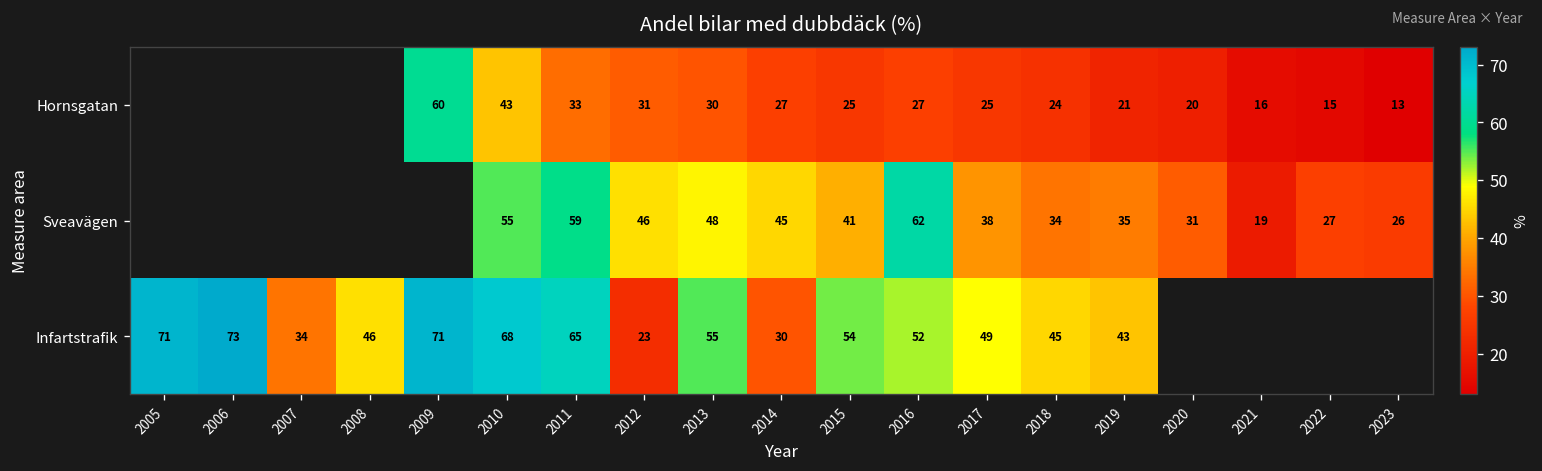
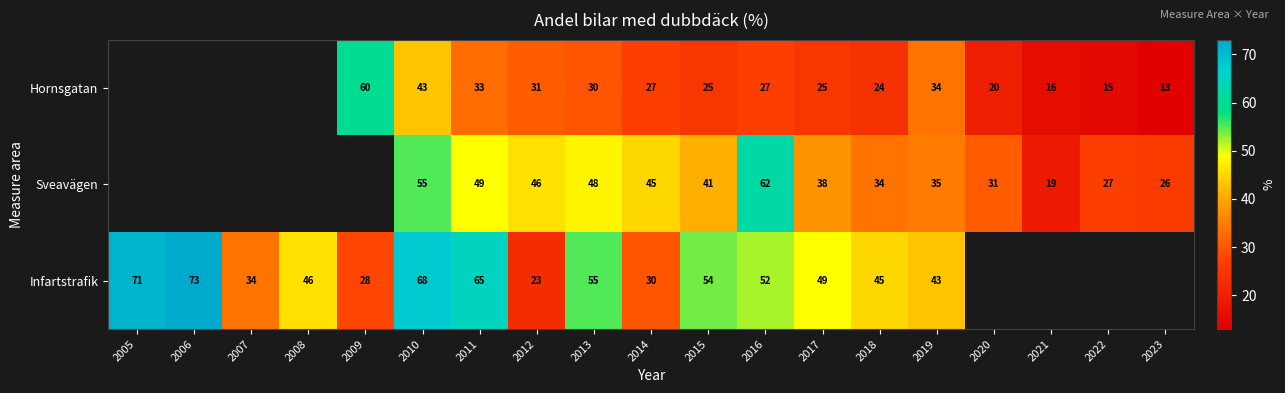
Hornsgatan, 2019: 21 -> 34
Sveavägen, 2011: 59 -> 49
Infartstrafik, 2009: 71 -> 28
